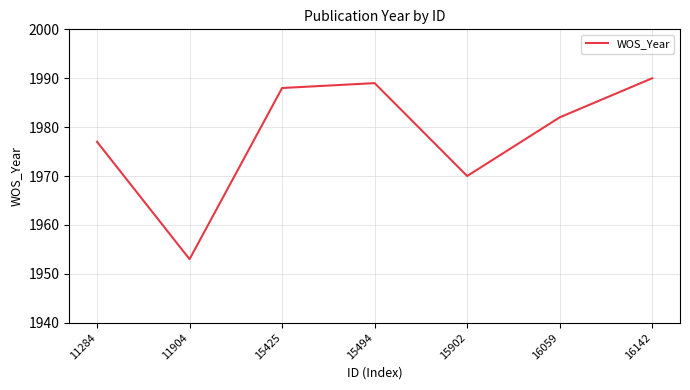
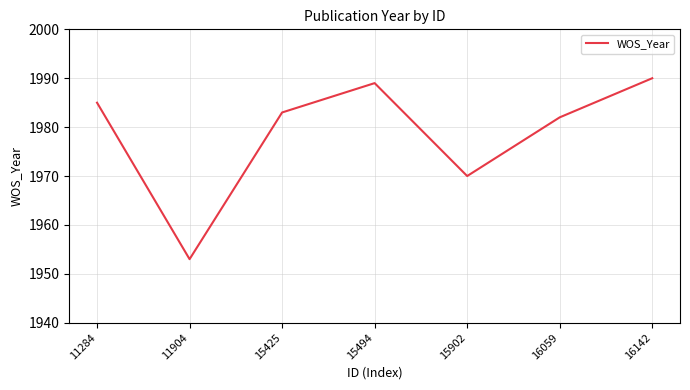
11284: 1977 -> 1985
15425: 1988 -> 1983
